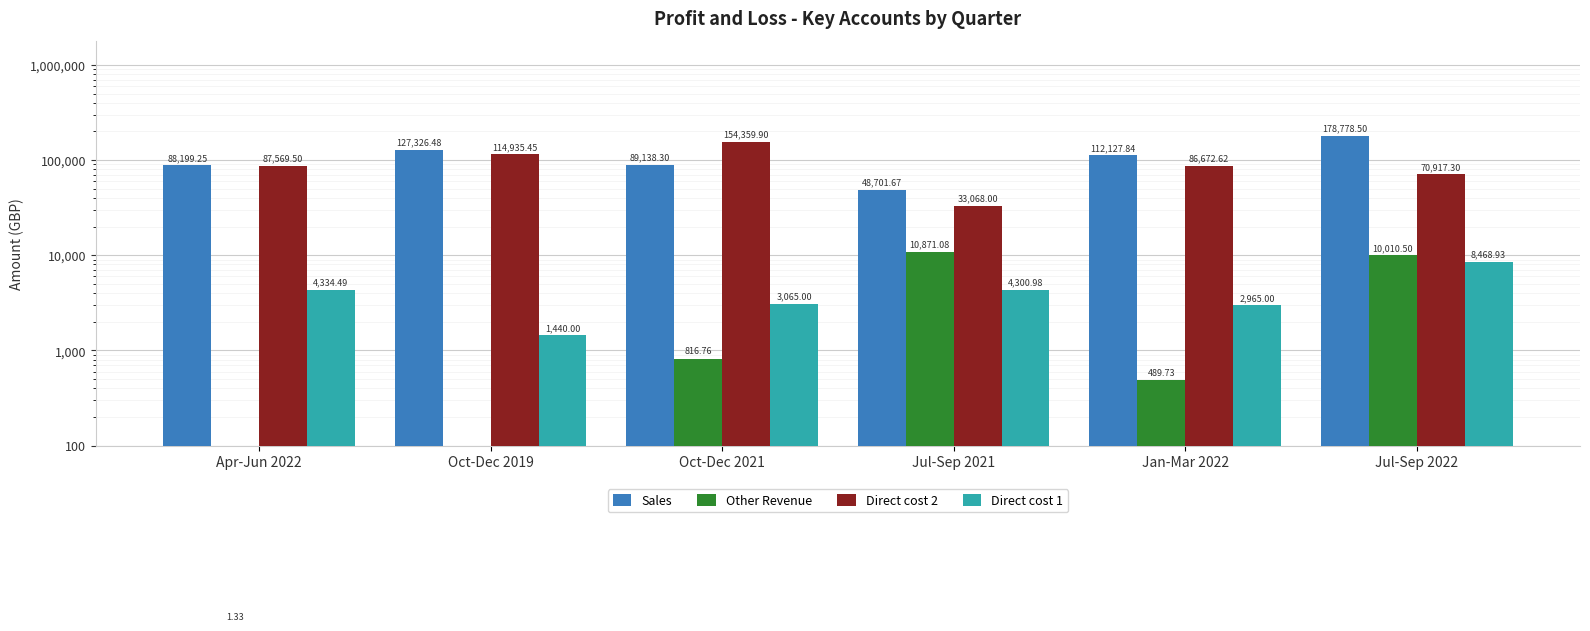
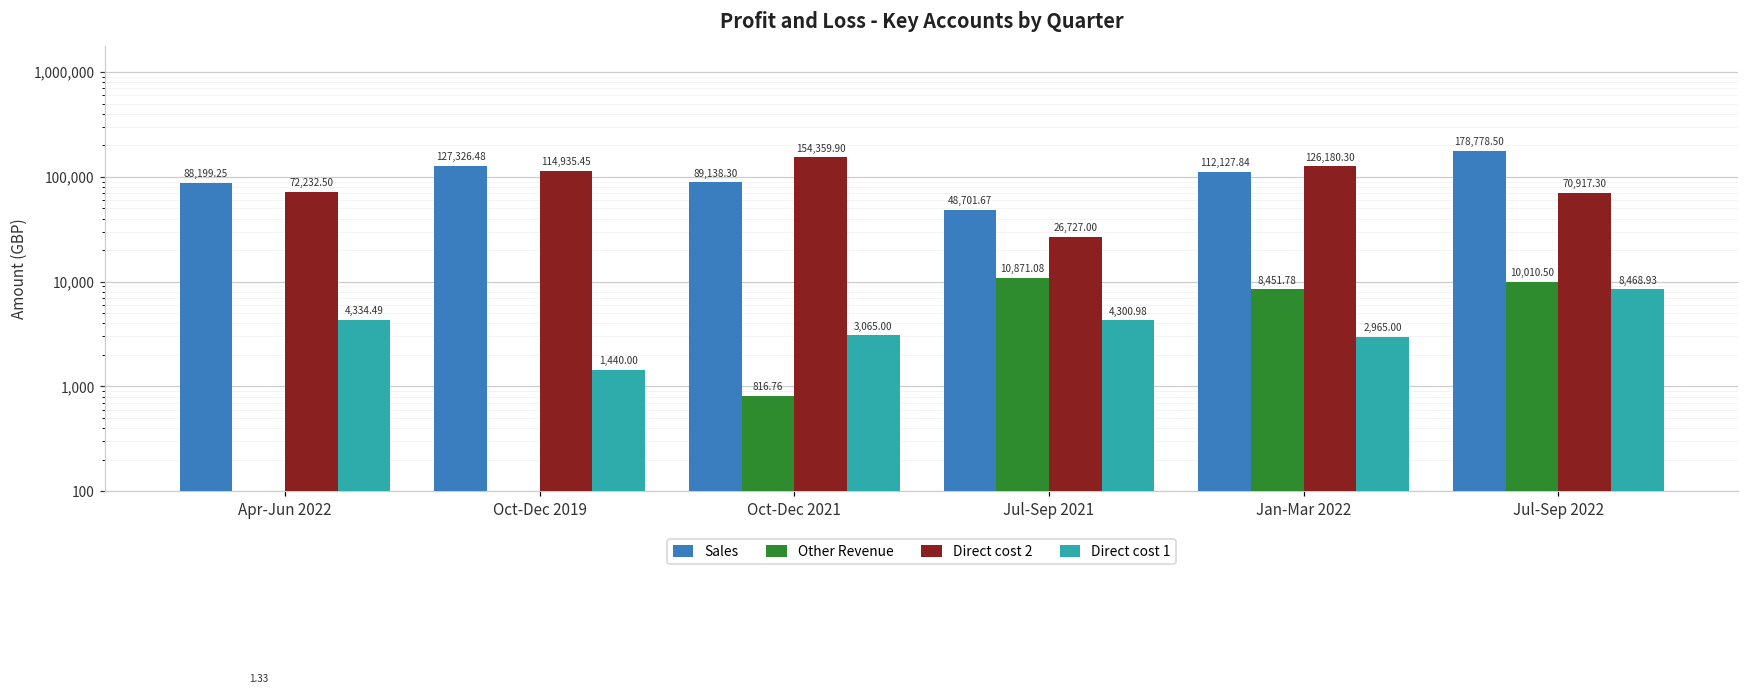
Direct cost 2, Apr-Jun 2022: 87,569.50 -> 72,232.50
Direct cost 2, Jul-Sep 2021: 33,068.00 -> 26,727.00
Other Revenue, Jan-Mar 2022: 489.73 -> 8,451.78
Direct cost 2, Jan-Mar 2022: 86,672.62 -> 126,180.30
